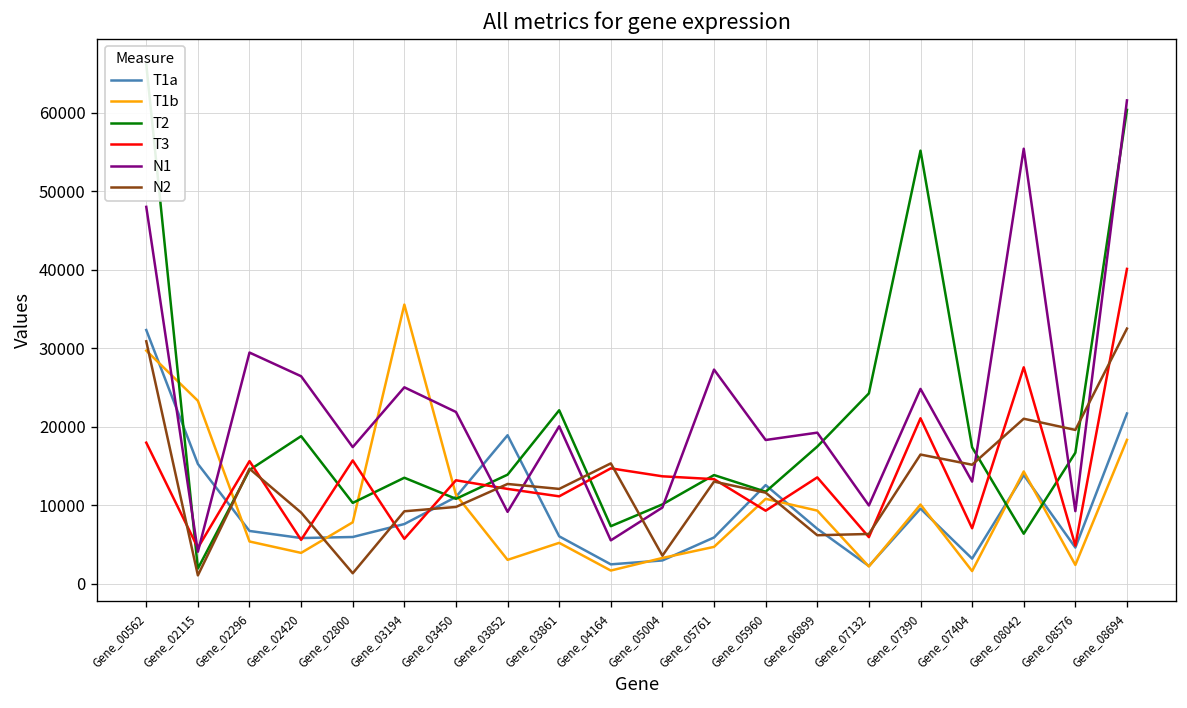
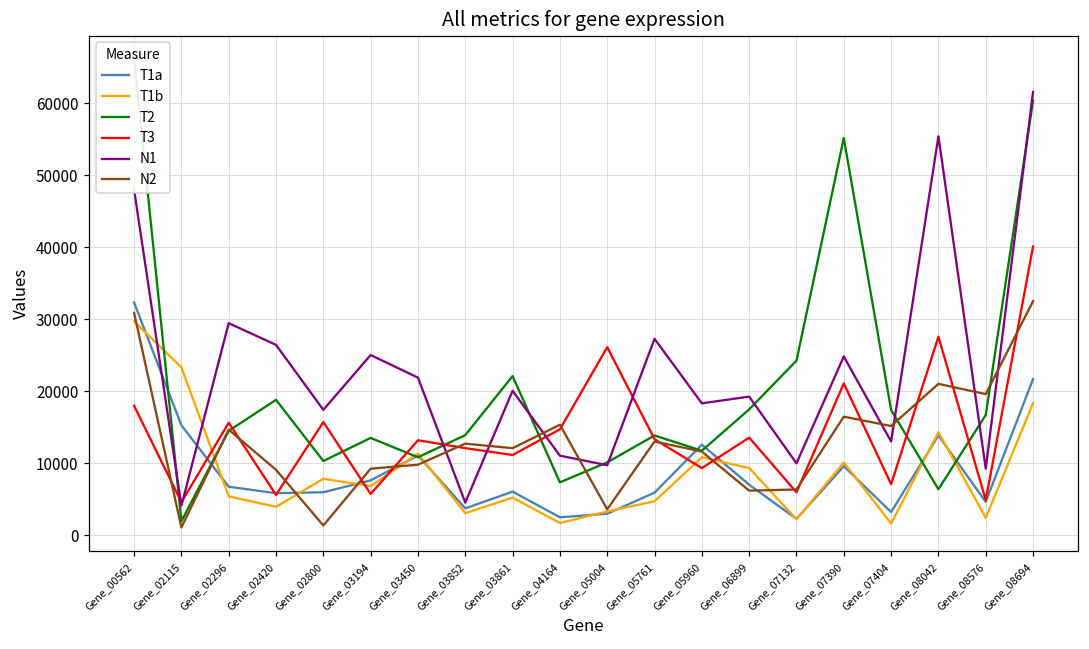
T1b, Gene_03194: 36000 -> 7000
T1a, Gene_03852: 19000 -> 4000
N1, Gene_03852: 9000 -> 5000
N1, Gene_04164: 6000 -> 11000
T3, Gene_05004: 14000 -> 26000
